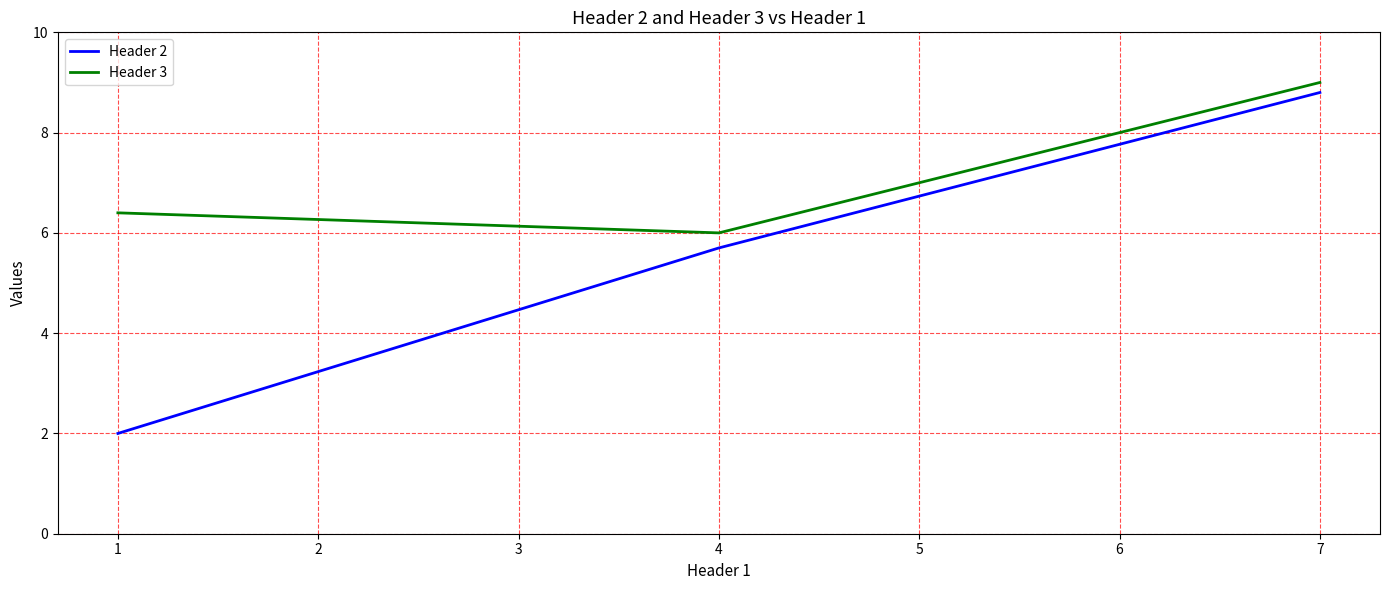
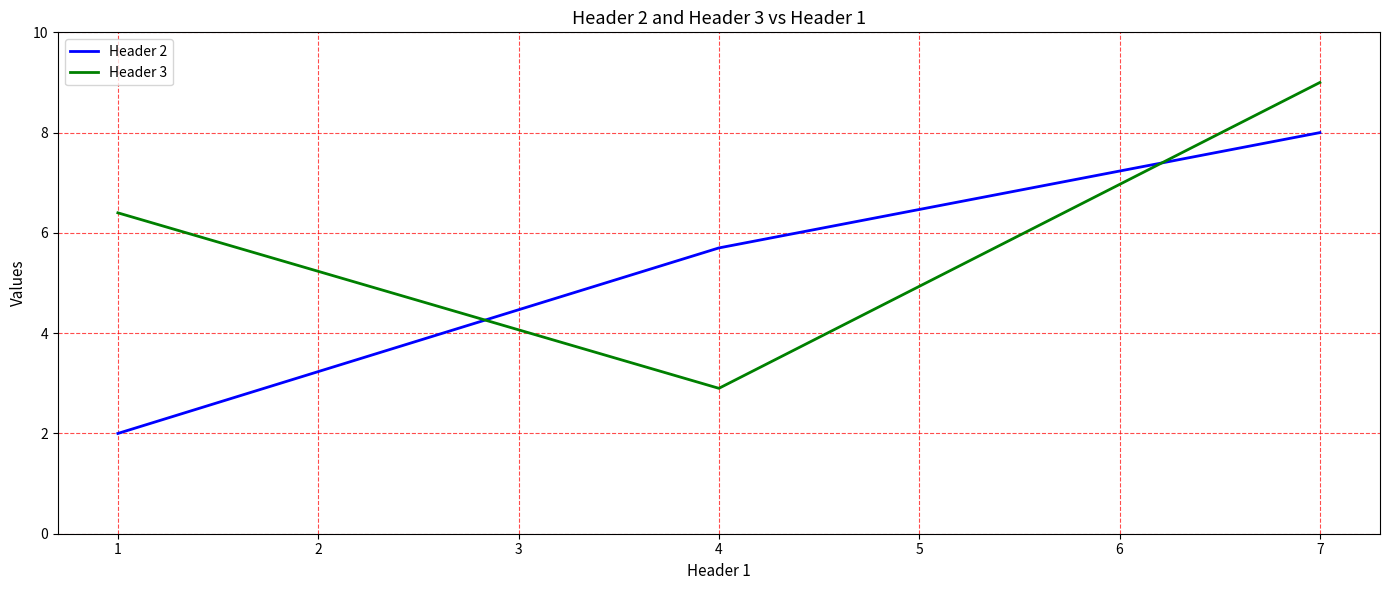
Header 3, 4: 6.0 -> 2.9
Header 2, 7: 8.8 -> 8.0
